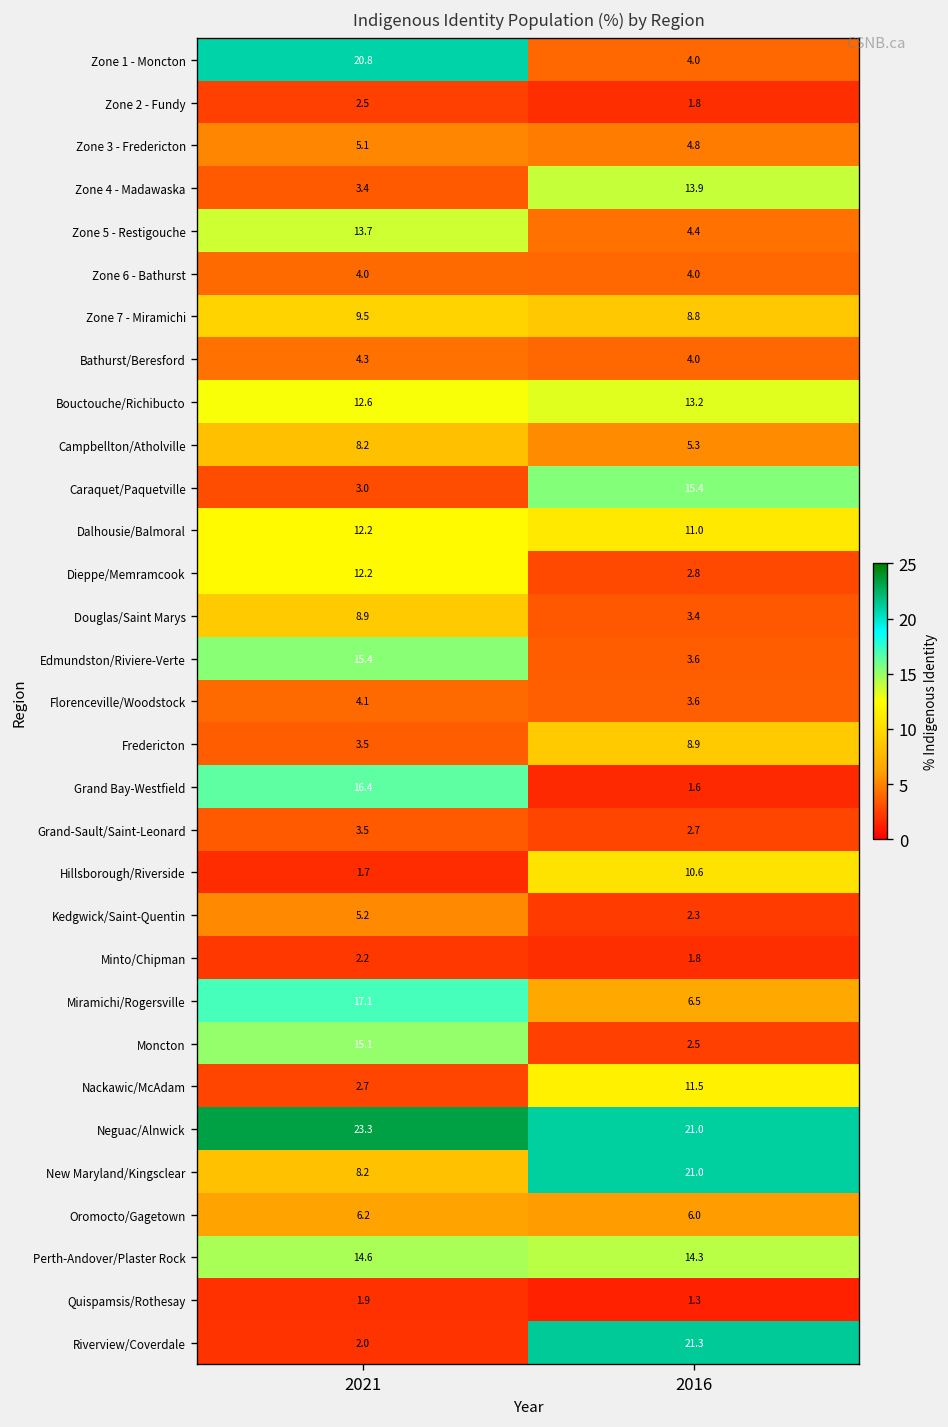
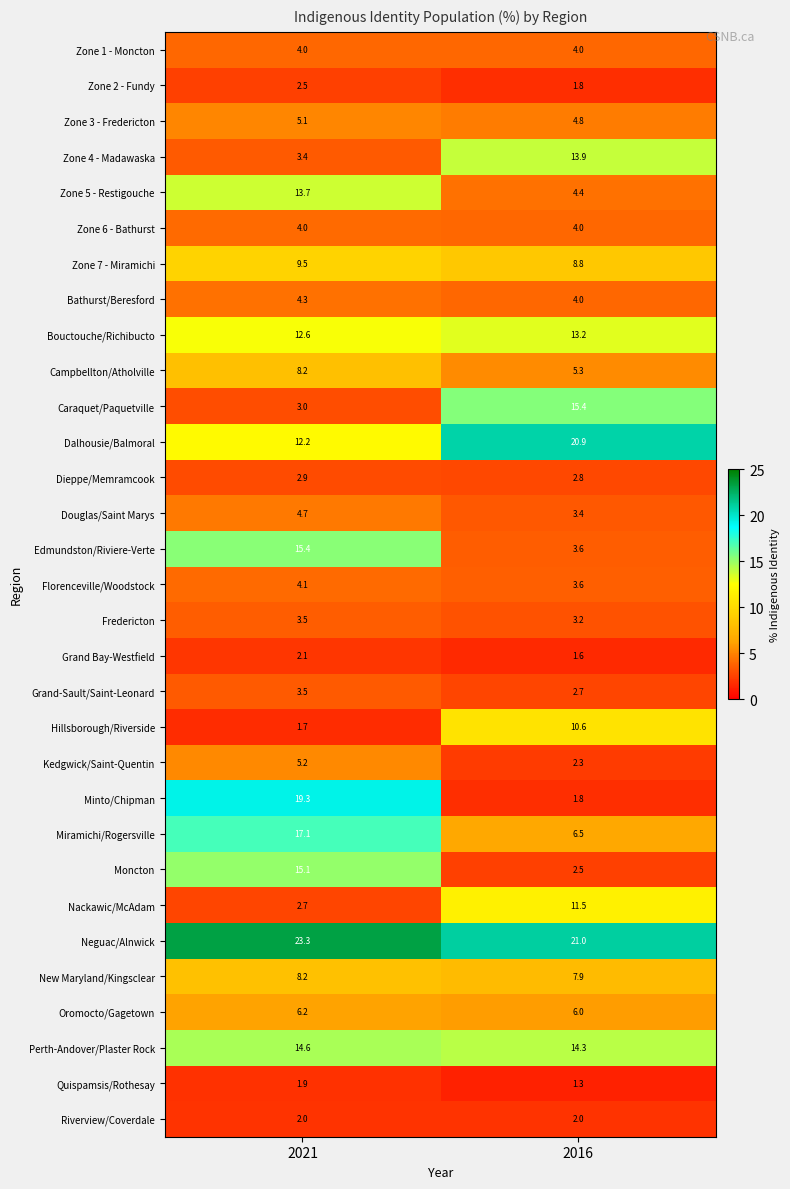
Zone 1 - Moncton, 2021: 20.8 -> 4.0
Dalhousie/Balmoral, 2016: 11.0 -> 20.9
Dieppe/Memramcook, 2021: 12.2 -> 2.9
Douglas/Saint Marys, 2021: 8.9 -> 4.7
Fredericton, 2016: 8.9 -> 3.2
Grand Bay-Westfield, 2021: 16.4 -> 2.1
Minto/Chipman, 2021: 2.2 -> 19.3
New Maryland/Kingsclear, 2016: 21.0 -> 7.9
Riverview/Coverdale, 2016: 21.3 -> 2.0
